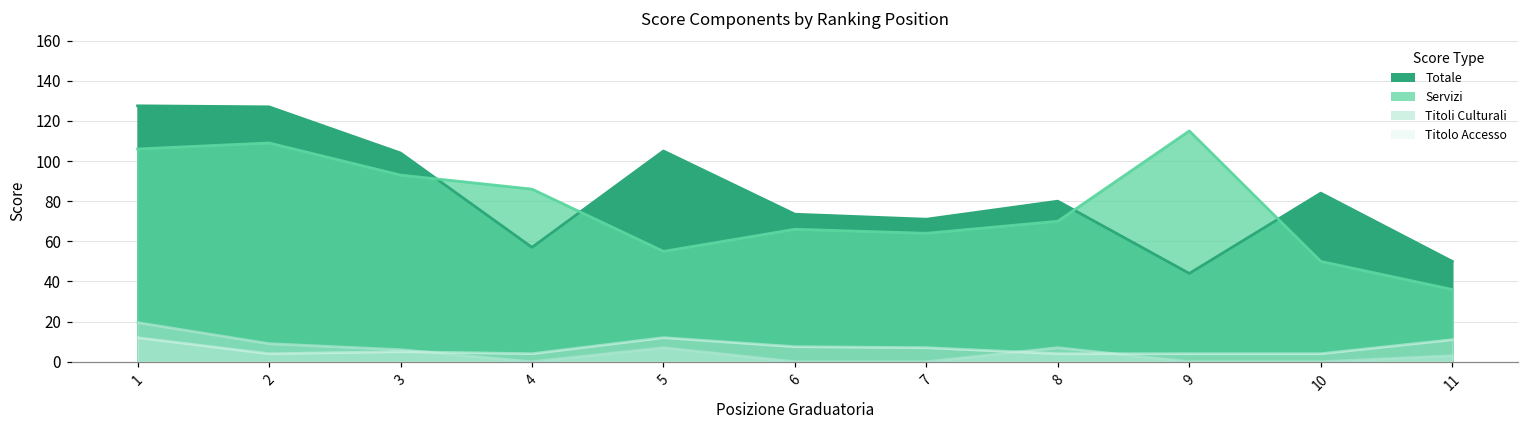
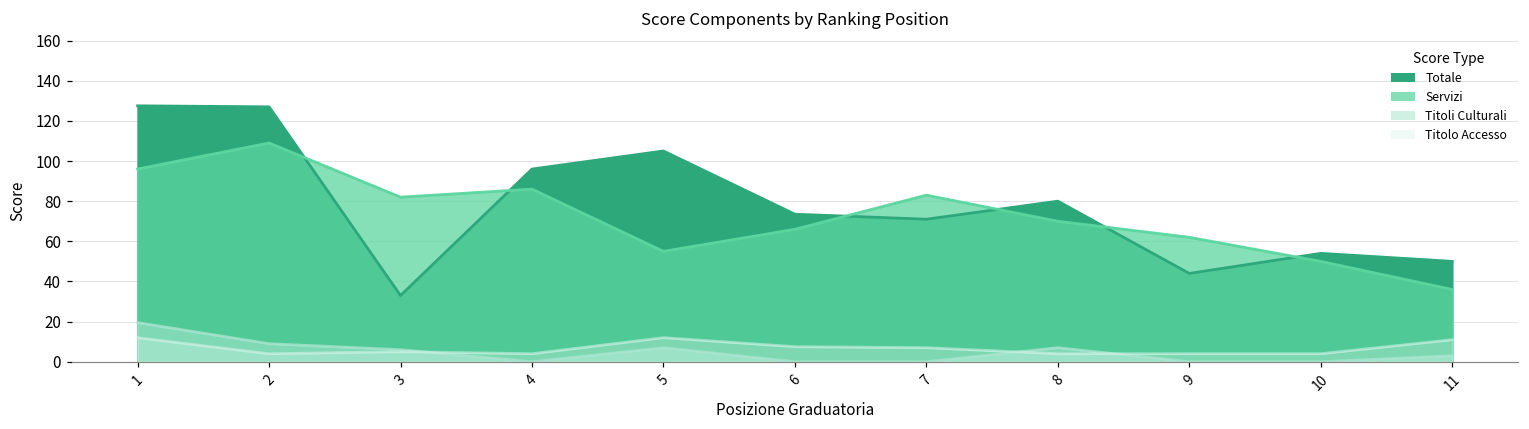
Servizi, 1: 106 -> 96
Totale, 3: 104 -> 33
Servizi, 3: 93 -> 82
Totale, 4: 57 -> 96
Servizi, 7: 64 -> 83
Servizi, 9: 115 -> 62
Totale, 10: 84 -> 54
